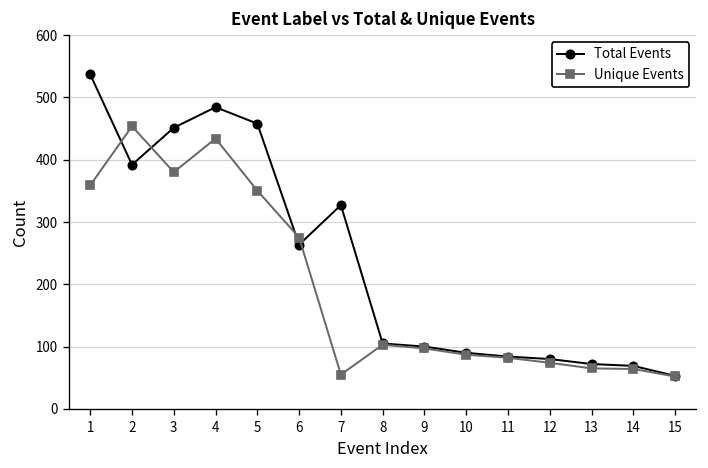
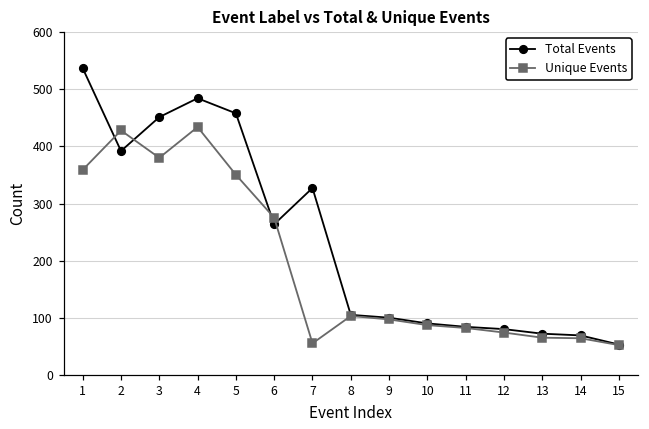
Unique Events, 2: 450 -> 430
